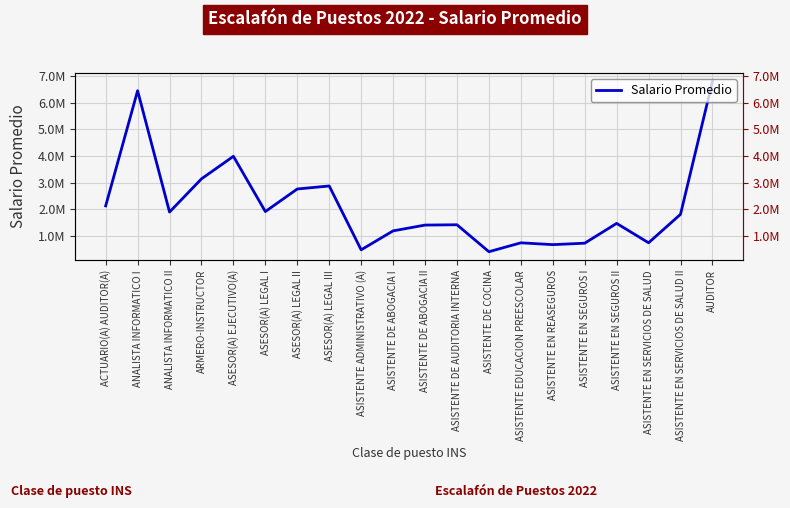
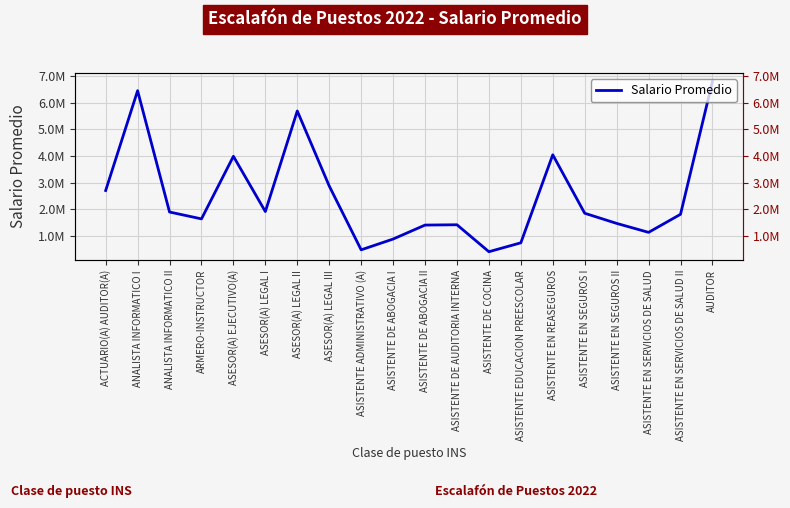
ACTUARIO(A) AUDITOR(A): 2100000 -> 2700000
ARMERO-INSTRUCTOR: 3100000 -> 1600000
ASESOR(A) LEGAL II: 2800000 -> 5700000
ASISTENTE DE ABOGACIA I: 1200000 -> 900000
ASISTENTE EN REASEGUROS: 700000 -> 4000000
ASISTENTE EN SEGUROS I: 700000 -> 1800000
ASISTENTE EN SERVICIOS DE SALUD: 700000 -> 1100000
